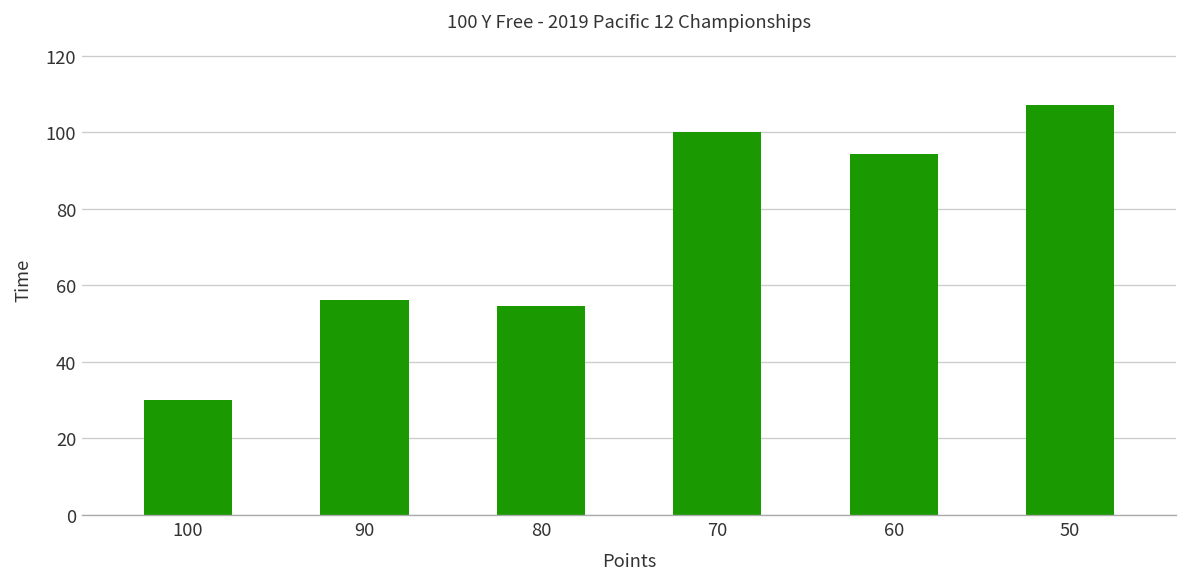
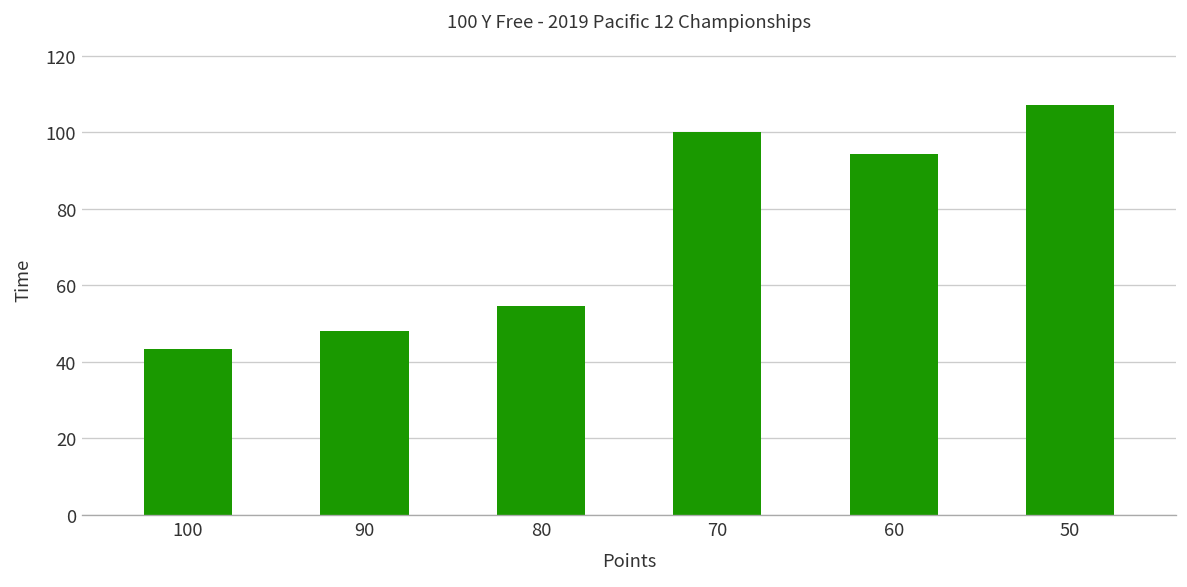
100: 30 -> 43
90: 56 -> 48
